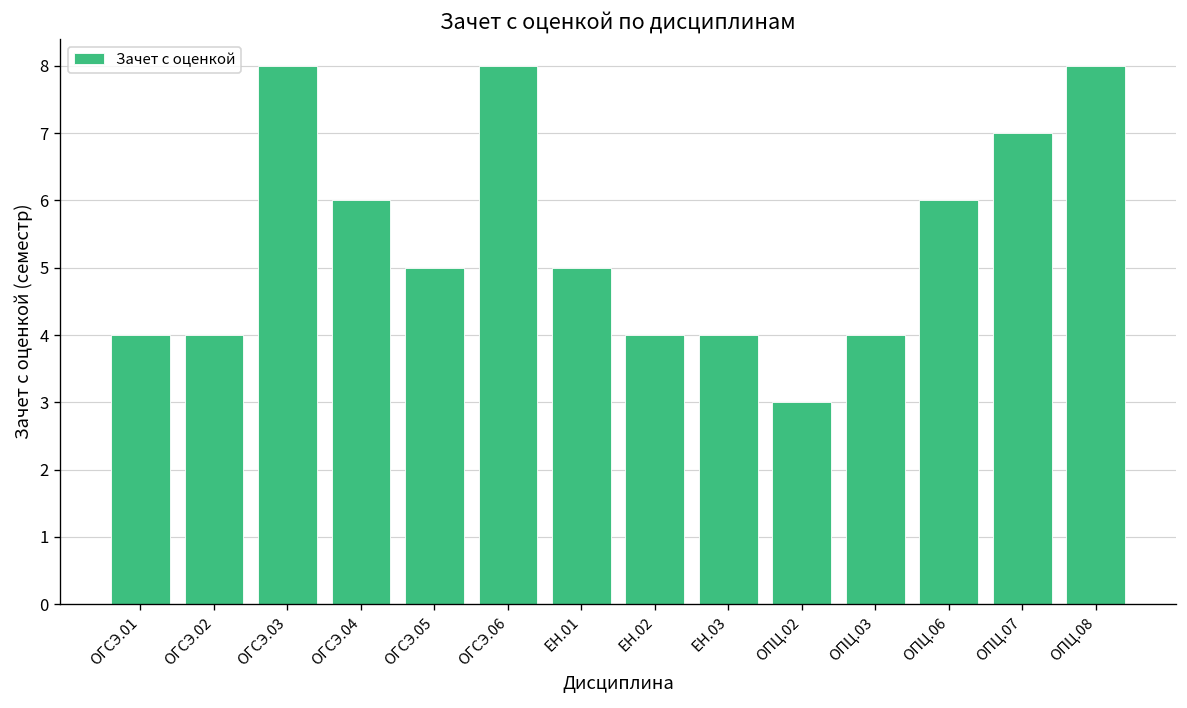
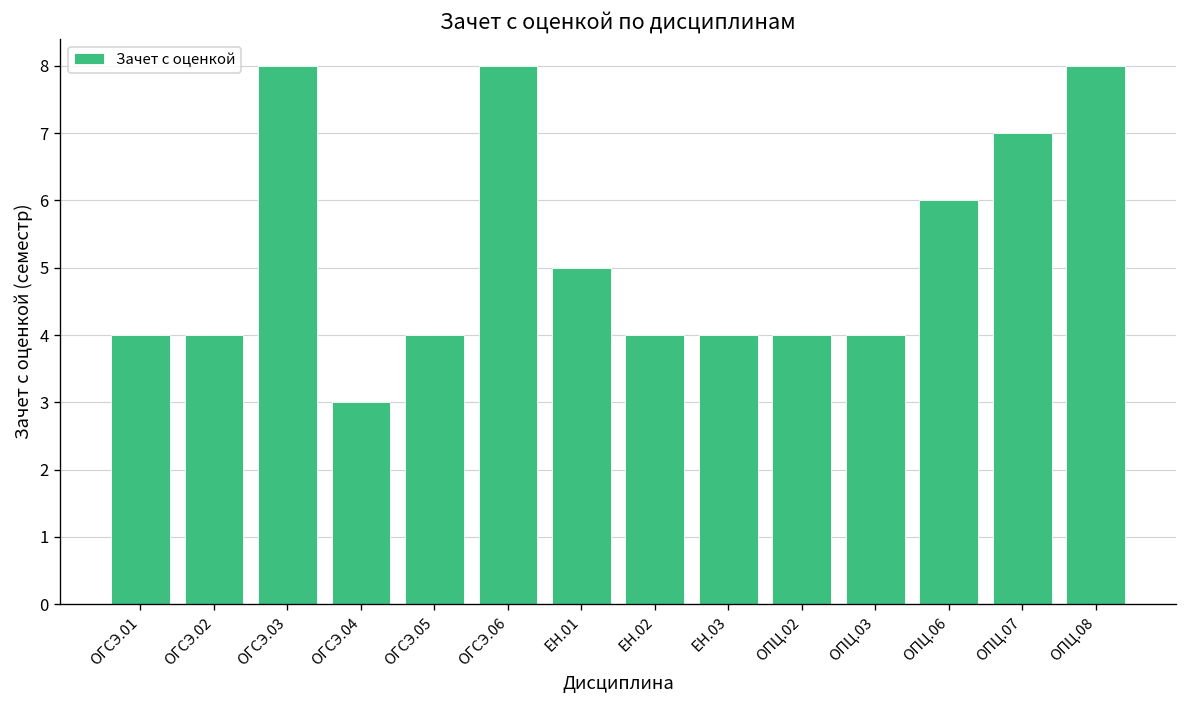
ОГСЭ.04: 6 -> 3
ОГСЭ.05: 5 -> 4
ОПЦ.02: 3 -> 4
